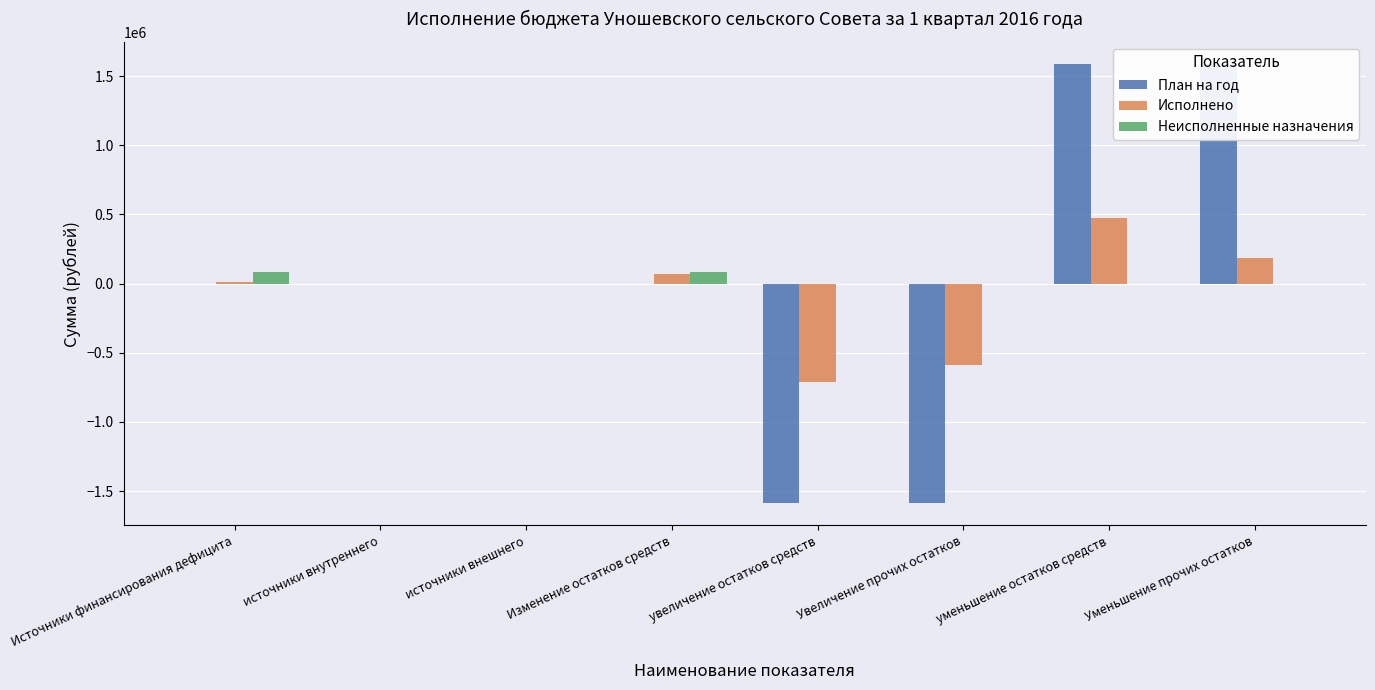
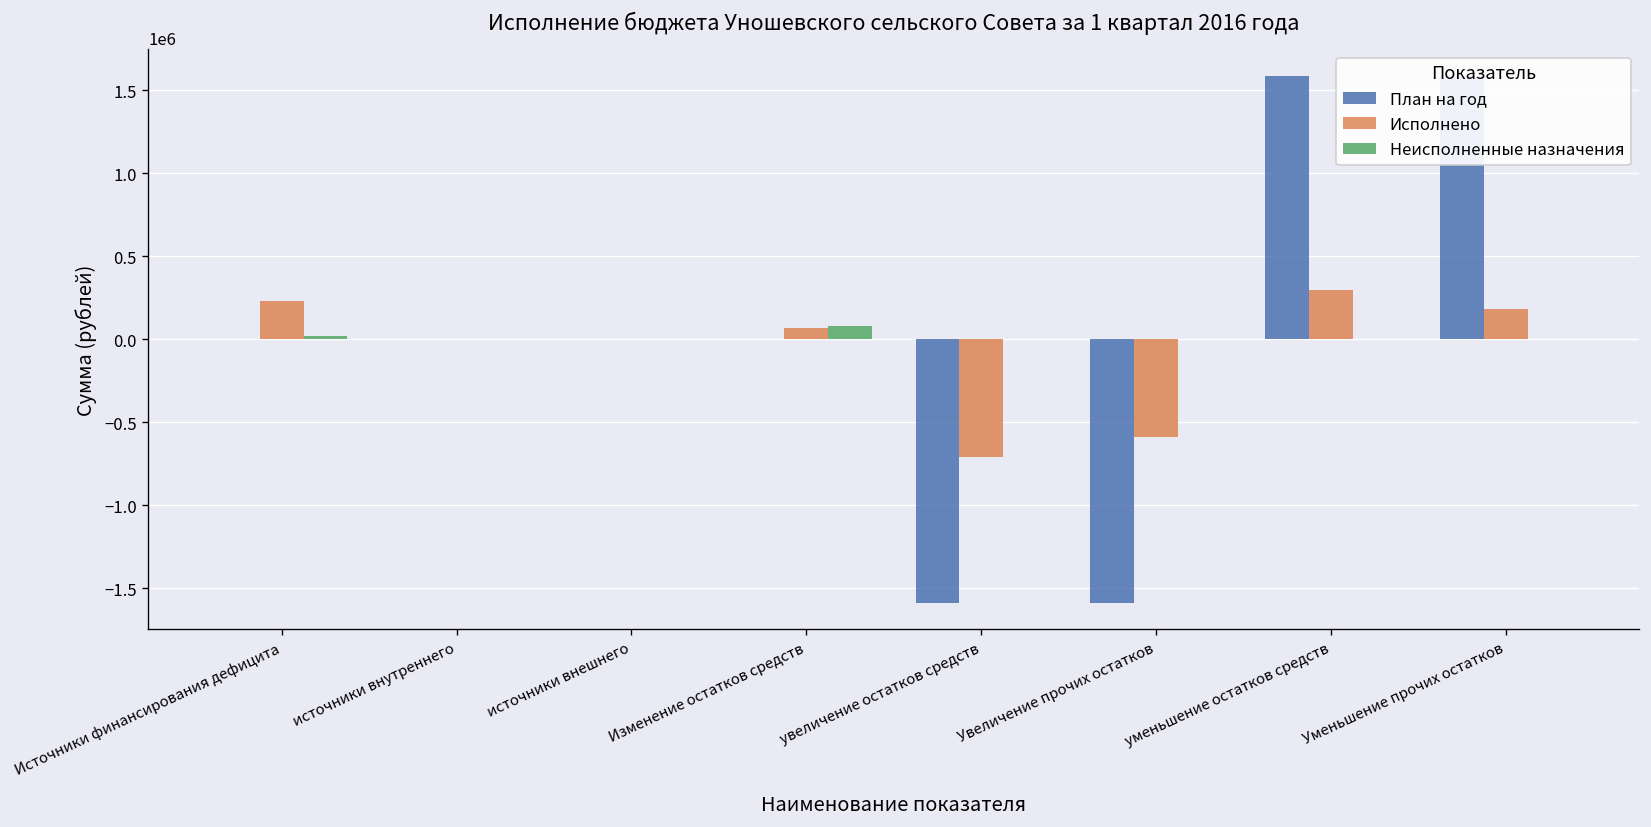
Исполнено, Источники финансирования дефицита: 10000 -> 230000
Неисполненные назначения, Источники финансирования дефицита: 80000 -> 20000
Исполнено, уменьшение остатков средств: 480000 -> 300000
